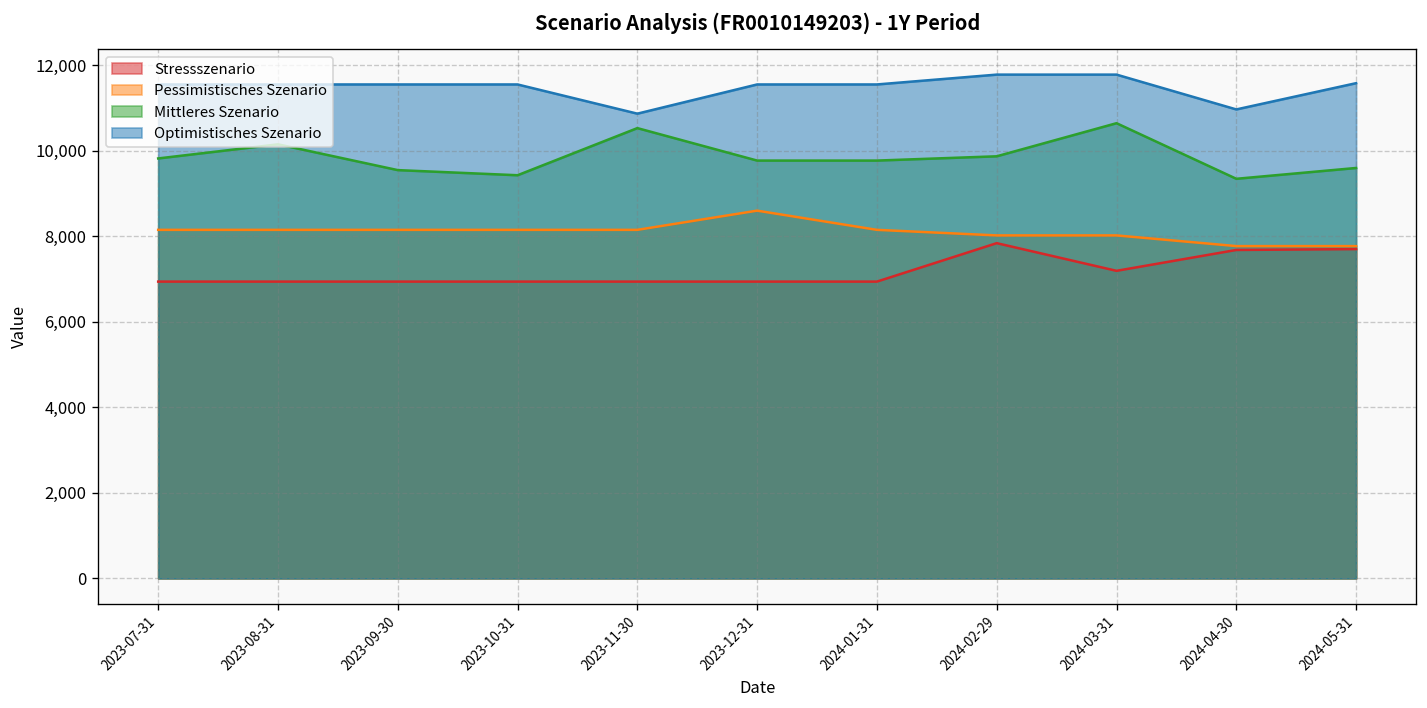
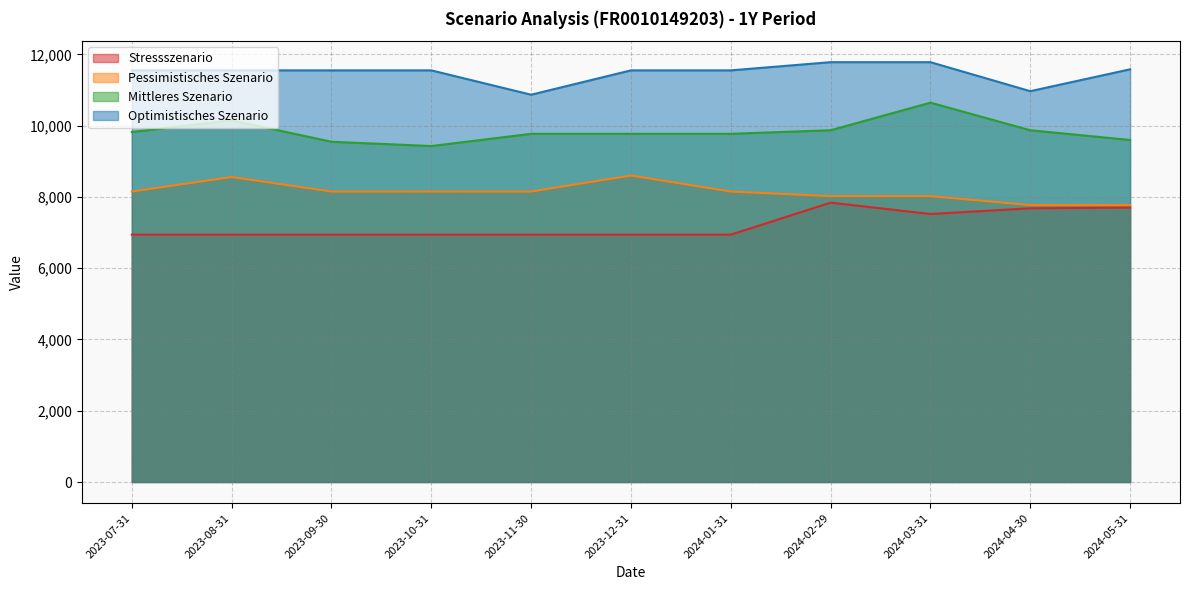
Pessimistisches Szenario, 2023-08-31: 8,200 -> 8,600
Mittleres Szenario, 2023-11-30: 10,500 -> 9,800
Stressszenario, 2024-03-31: 7,200 -> 7,500
Mittleres Szenario, 2024-04-30: 9,300 -> 9,900
